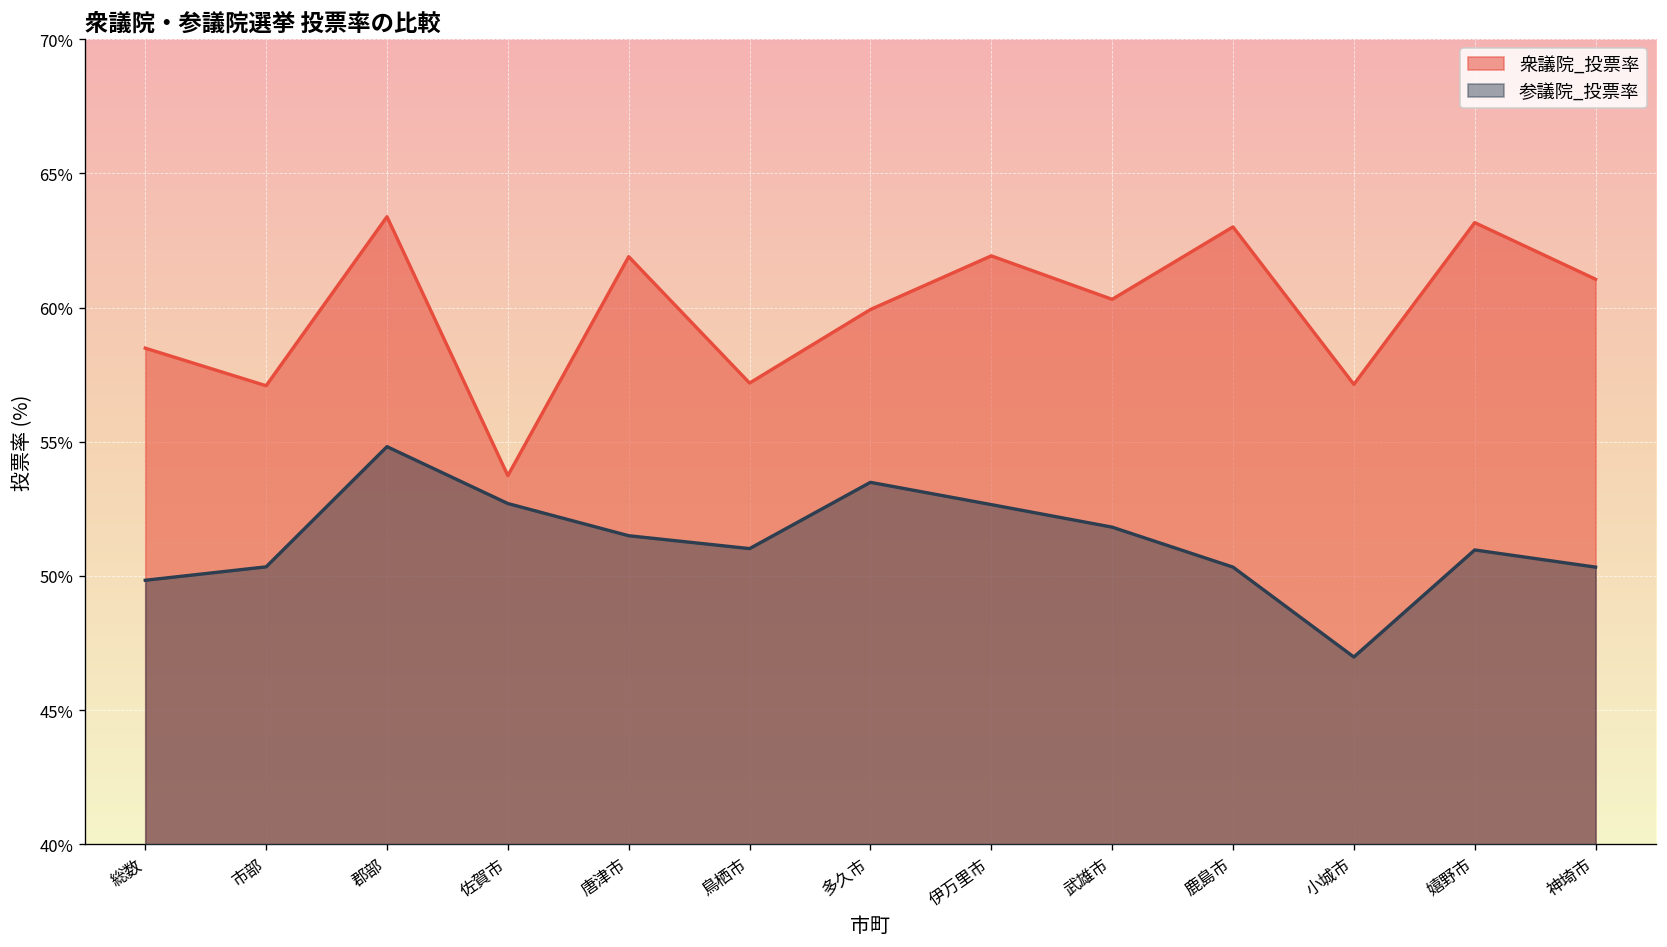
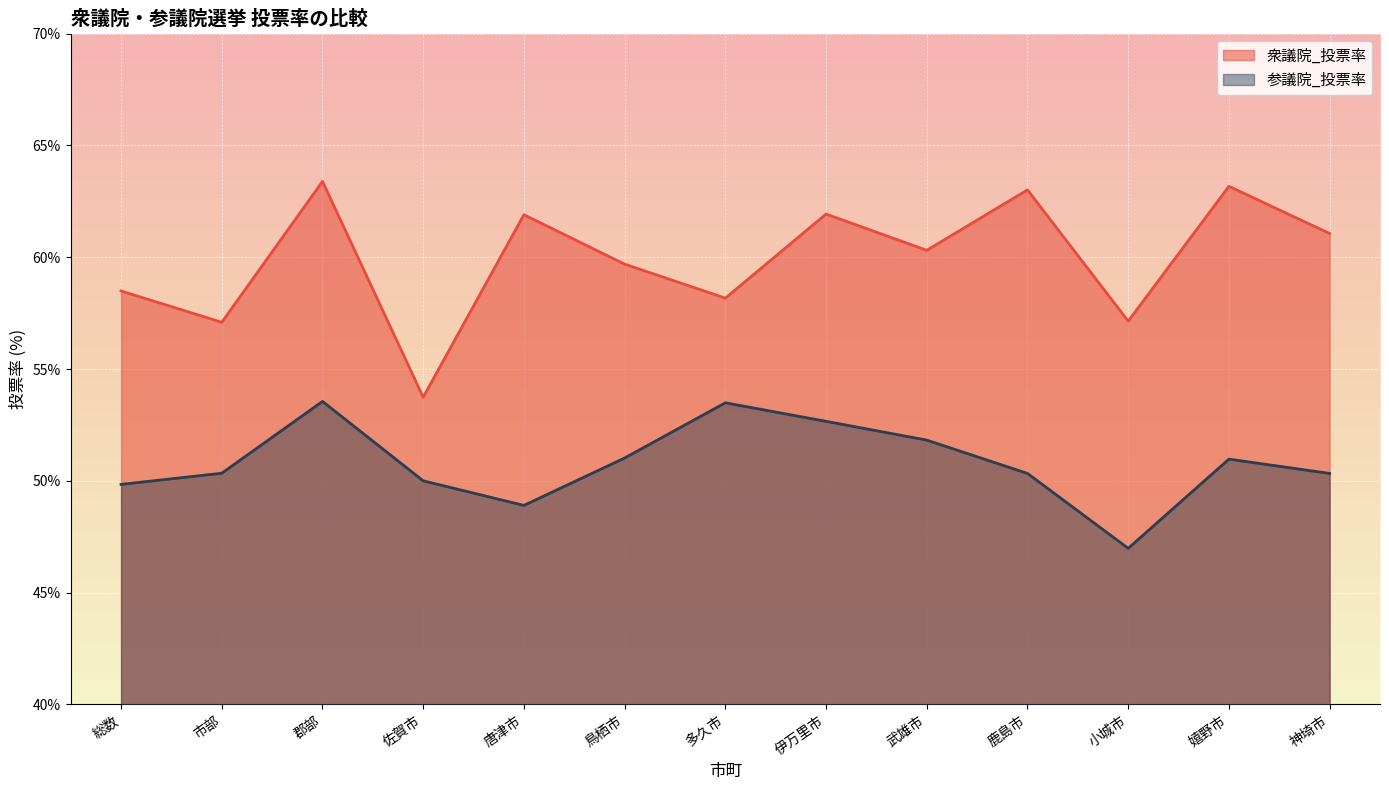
参議院_投票率, 郡部: 54.8% -> 53.6%
参議院_投票率, 佐賀市: 52.7% -> 50.0%
参議院_投票率, 唐津市: 51.5% -> 48.9%
衆議院_投票率, 鳥栖市: 57.2% -> 59.7%
衆議院_投票率, 多久市: 59.9% -> 58.2%
